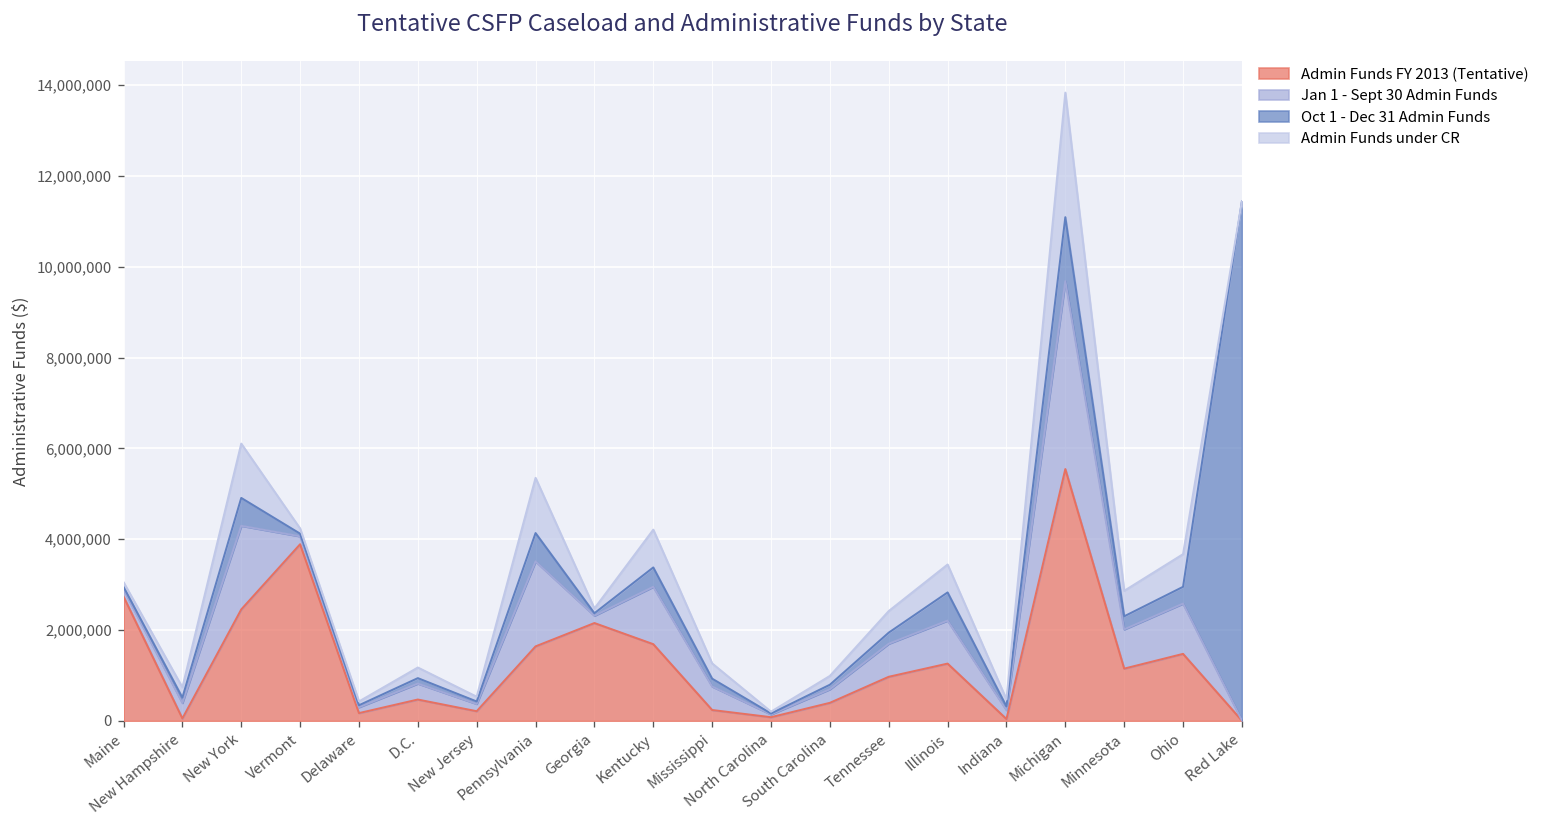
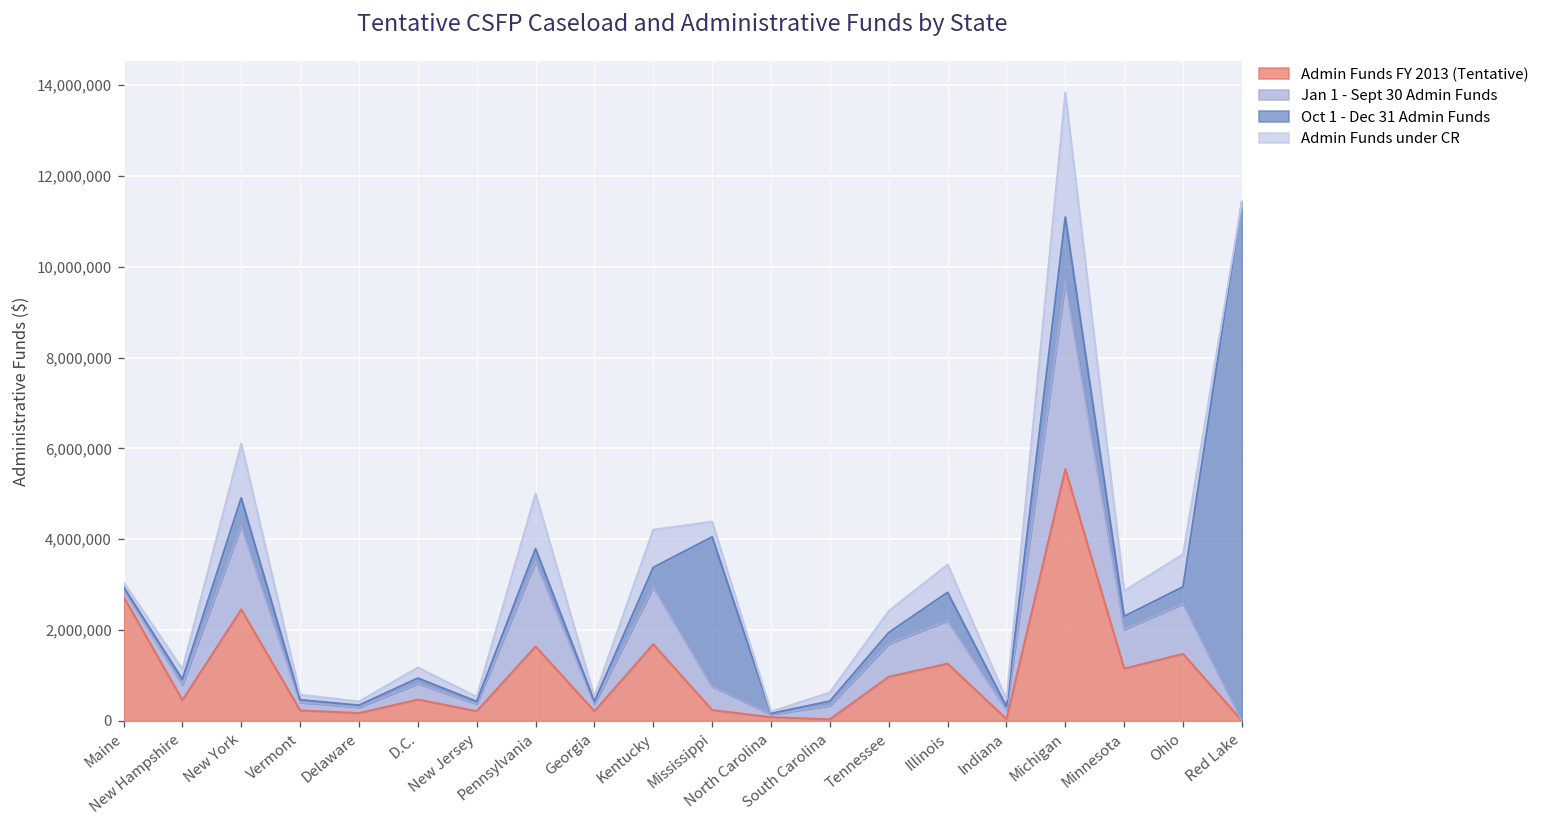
Admin Funds FY 2013 (Tentative), New Hampshire: 100,000 -> 500,000
Admin Funds FY 2013 (Tentative), Vermont: 3,900,000 -> 200,000
Oct 1 - Dec 31 Admin Funds, Pennsylvania: 600,000 -> 300,000
Admin Funds FY 2013 (Tentative), Georgia: 2,200,000 -> 200,000
Oct 1 - Dec 31 Admin Funds, Mississippi: 200,000 -> 3,300,000
Admin Funds FY 2013 (Tentative), South Carolina: 400,000 -> 0
